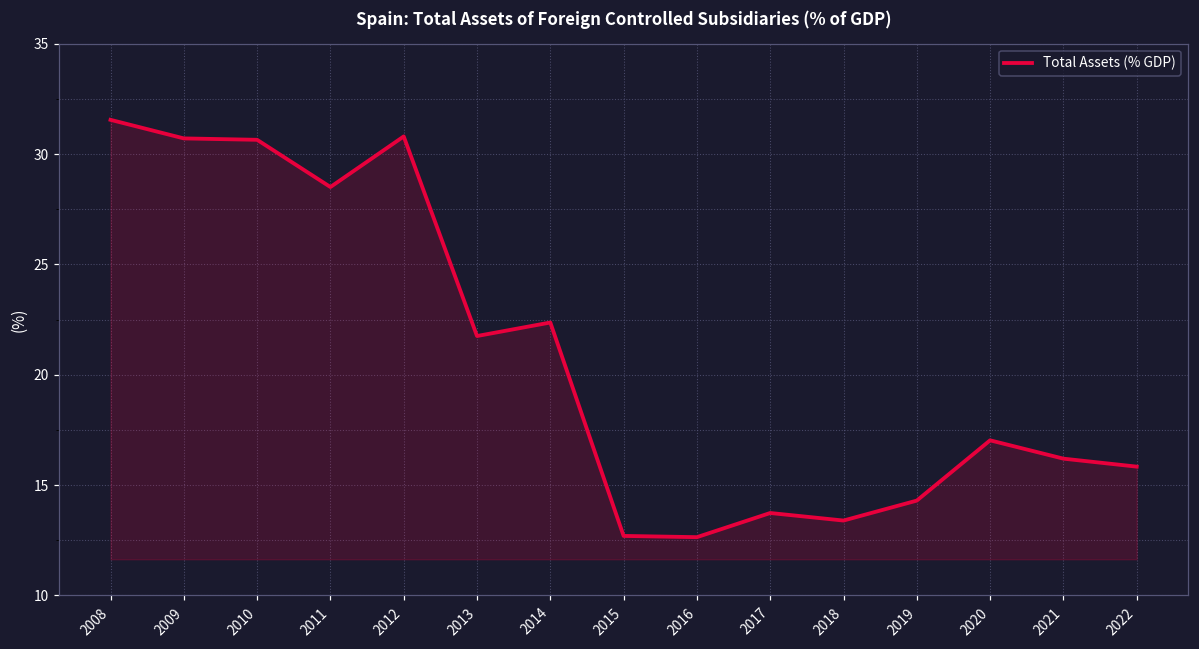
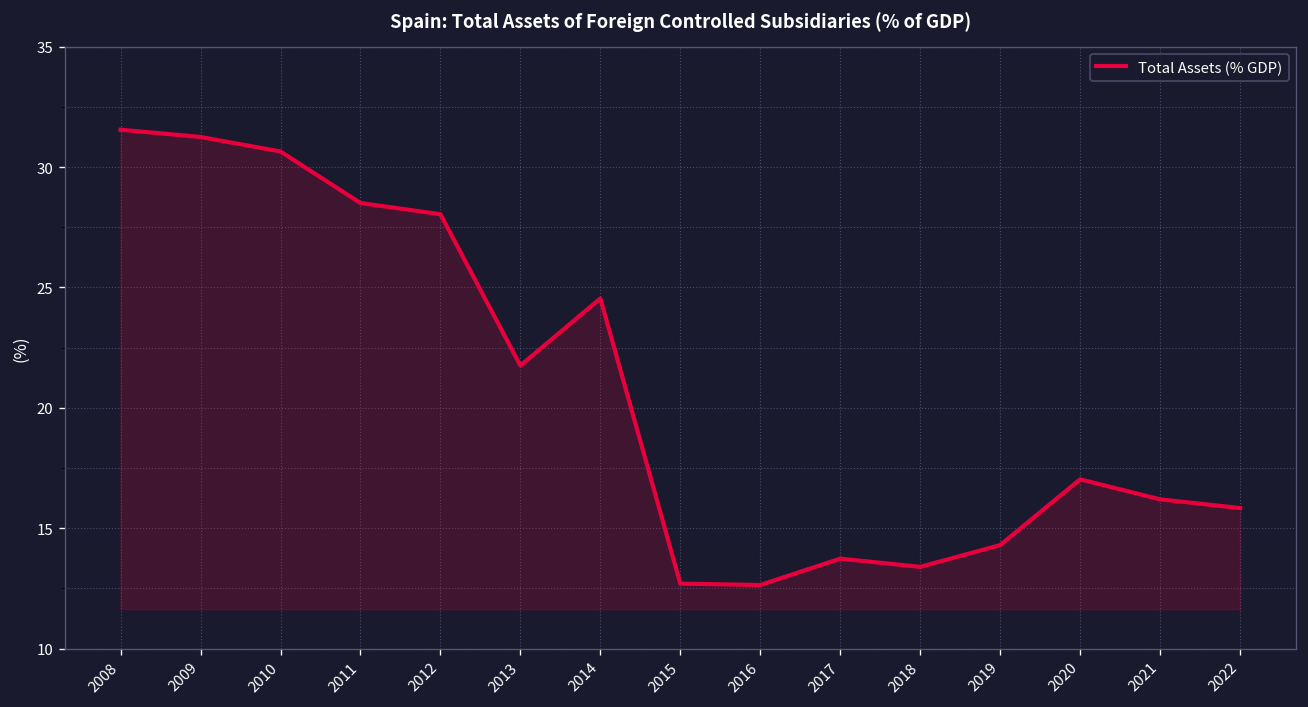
2009: 30.7 -> 31.2
2012: 30.8 -> 28.0
2014: 22.4 -> 24.5
